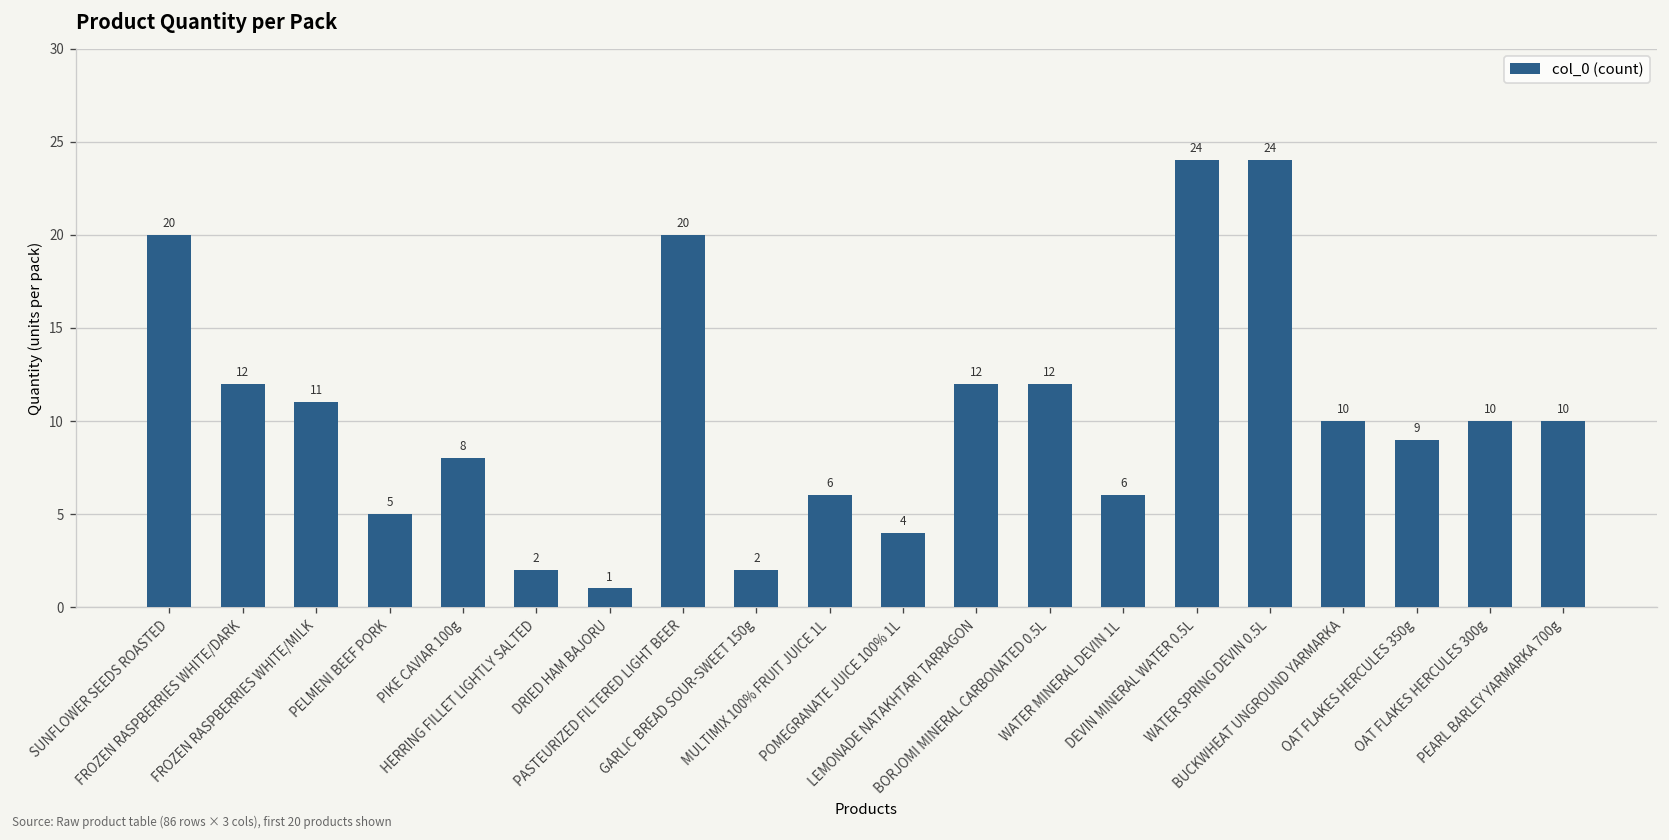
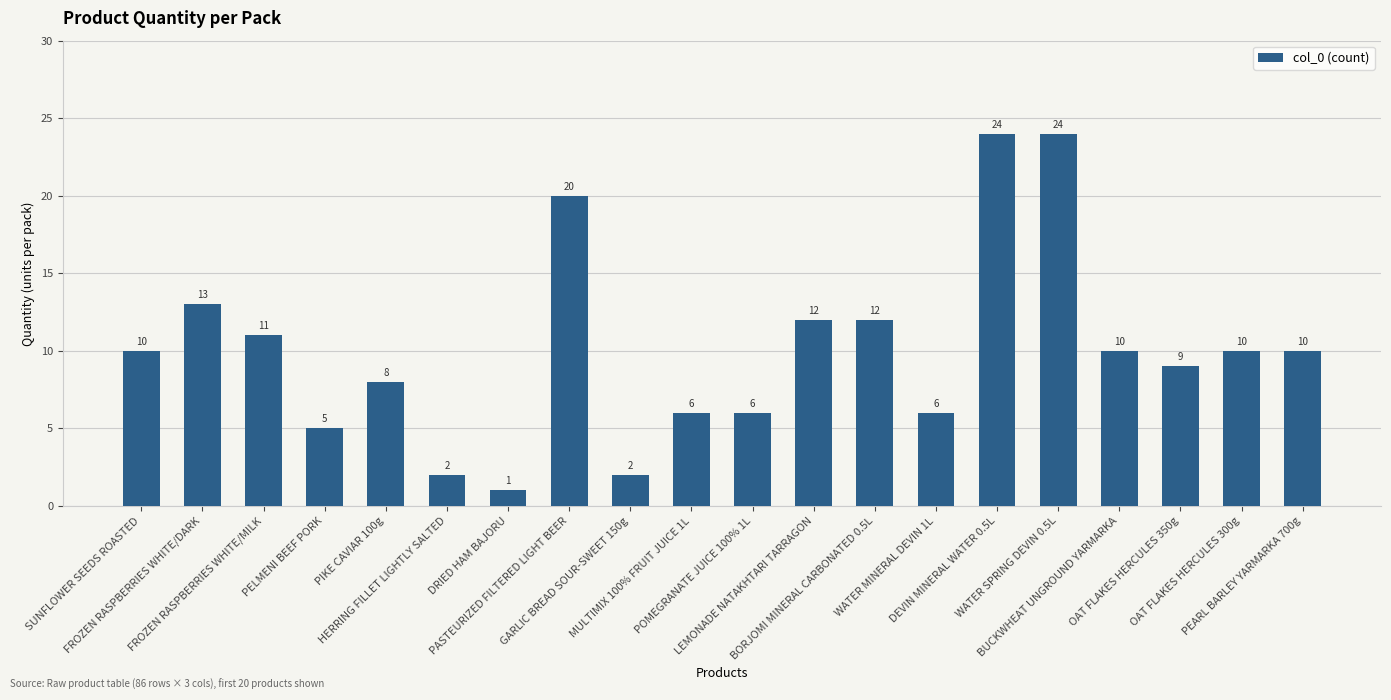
SUNFLOWER SEEDS ROASTED: 20 -> 10
FROZEN RASPBERRIES WHITE/DARK: 12 -> 13
POMEGRANATE JUICE 100% 1L: 4 -> 6
